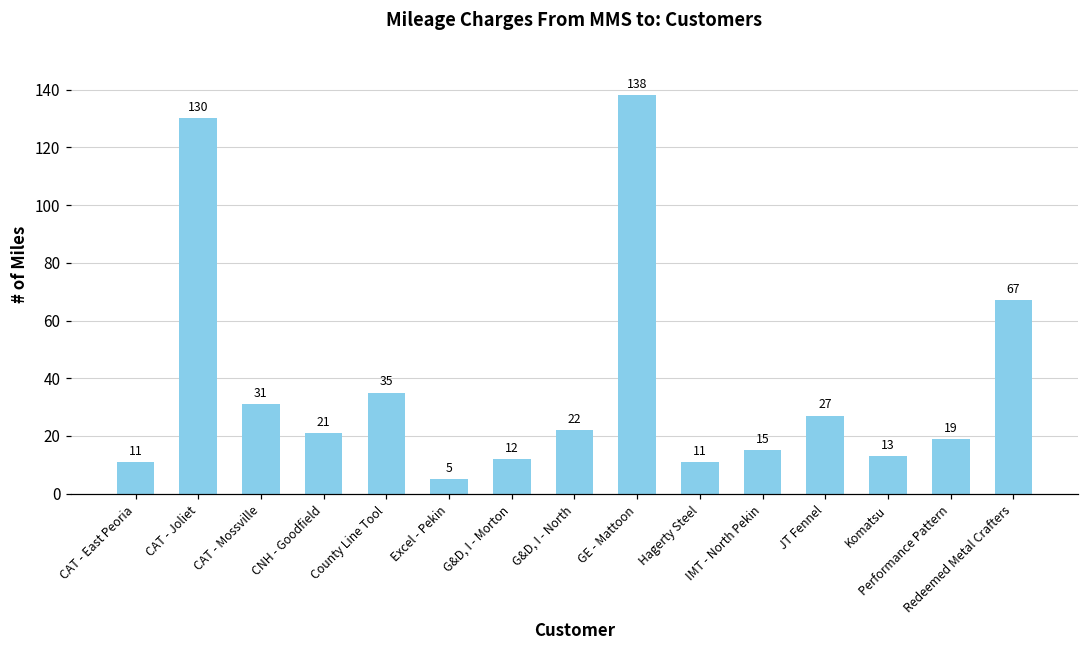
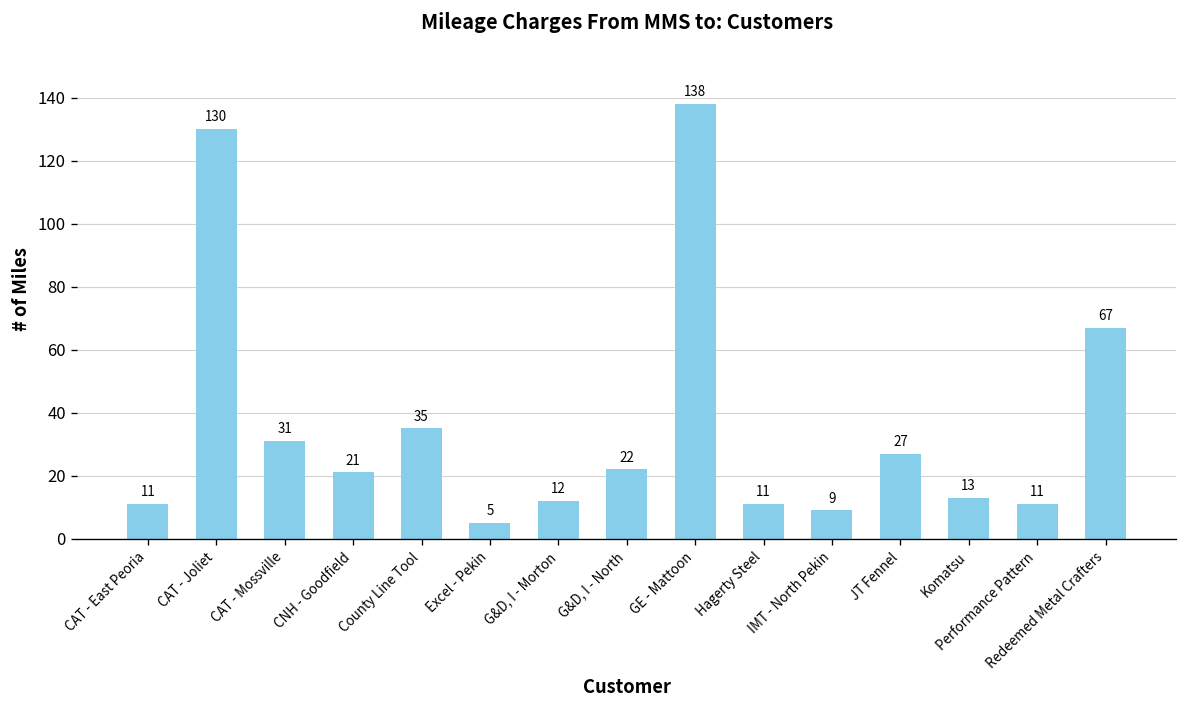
IMT - North Pekin: 15 -> 9
Performance Pattern: 19 -> 11
